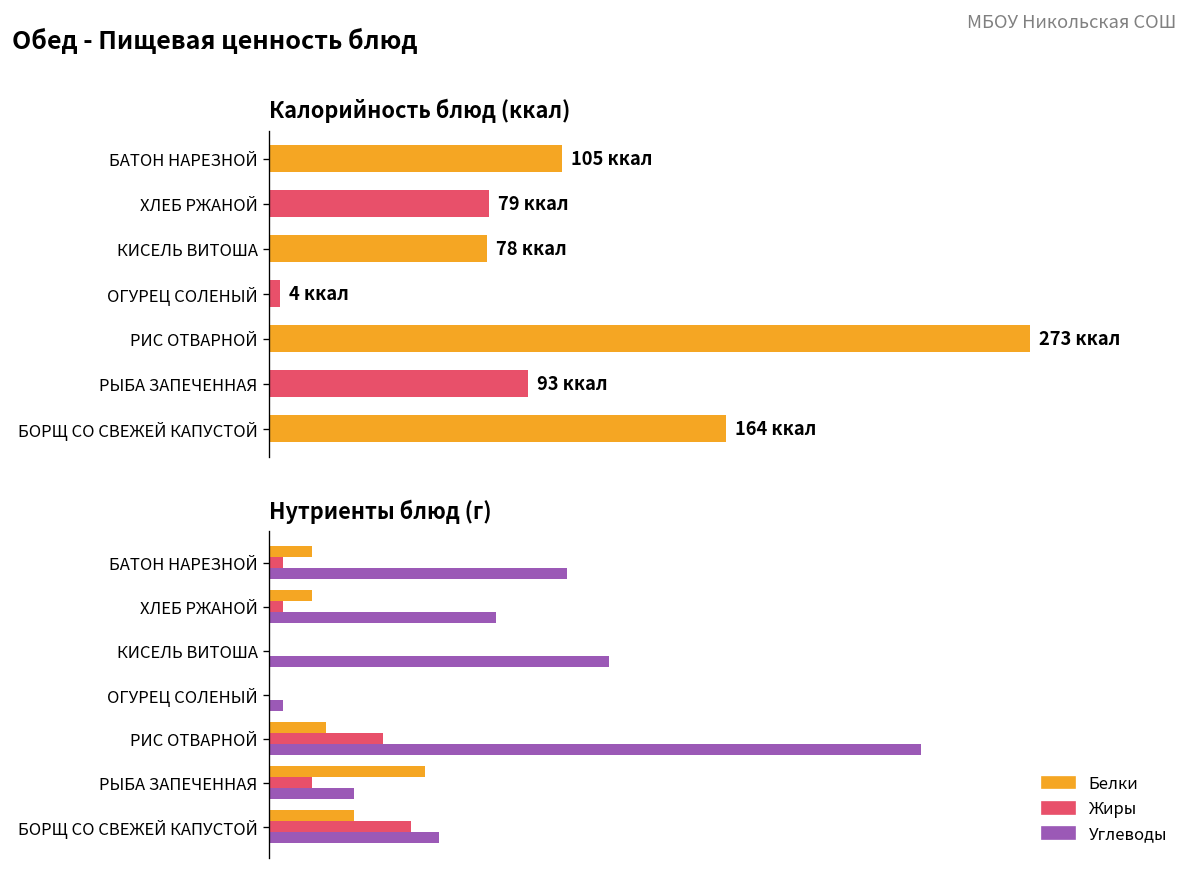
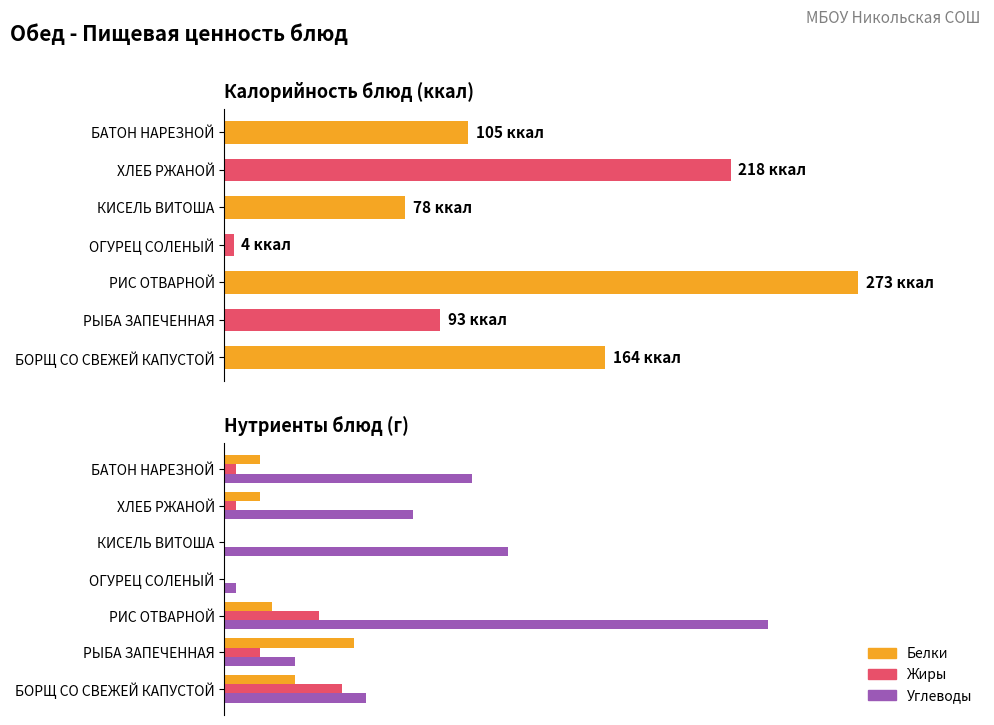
Калорийность блюд (ккал), ХЛЕБ РЖАНОЙ: 79 -> 218
